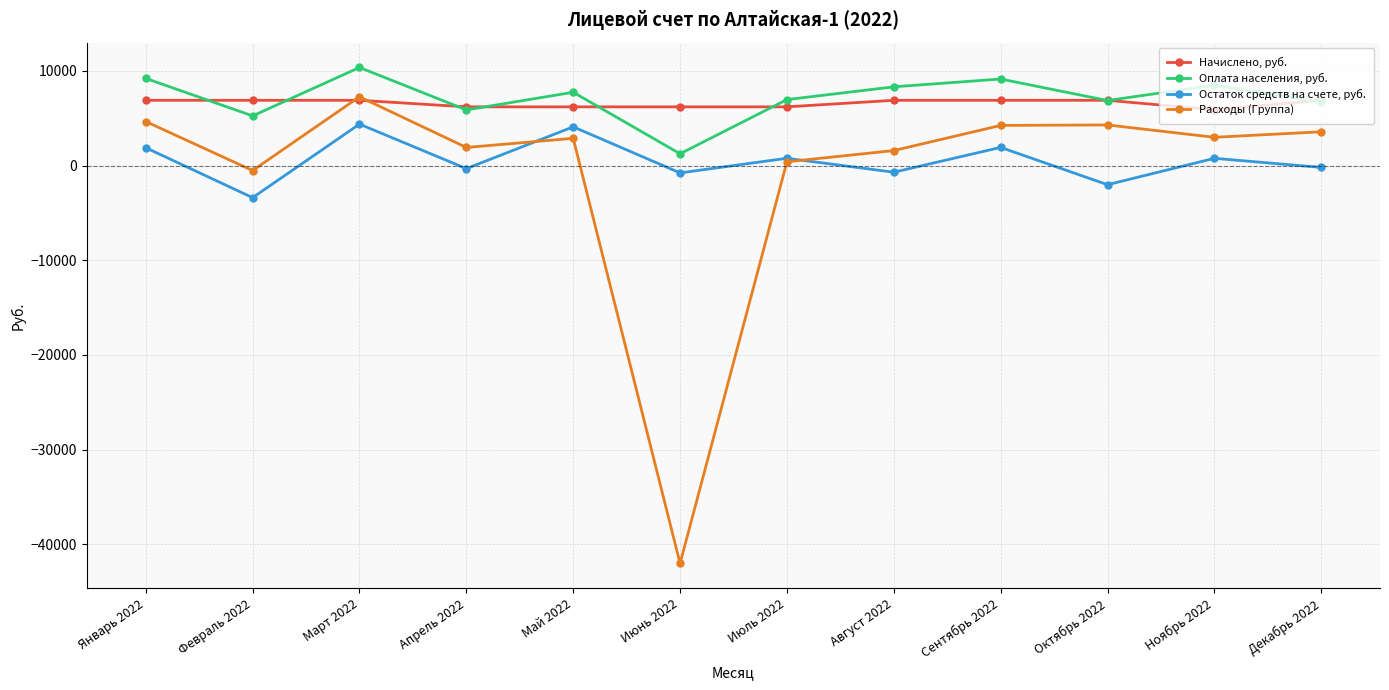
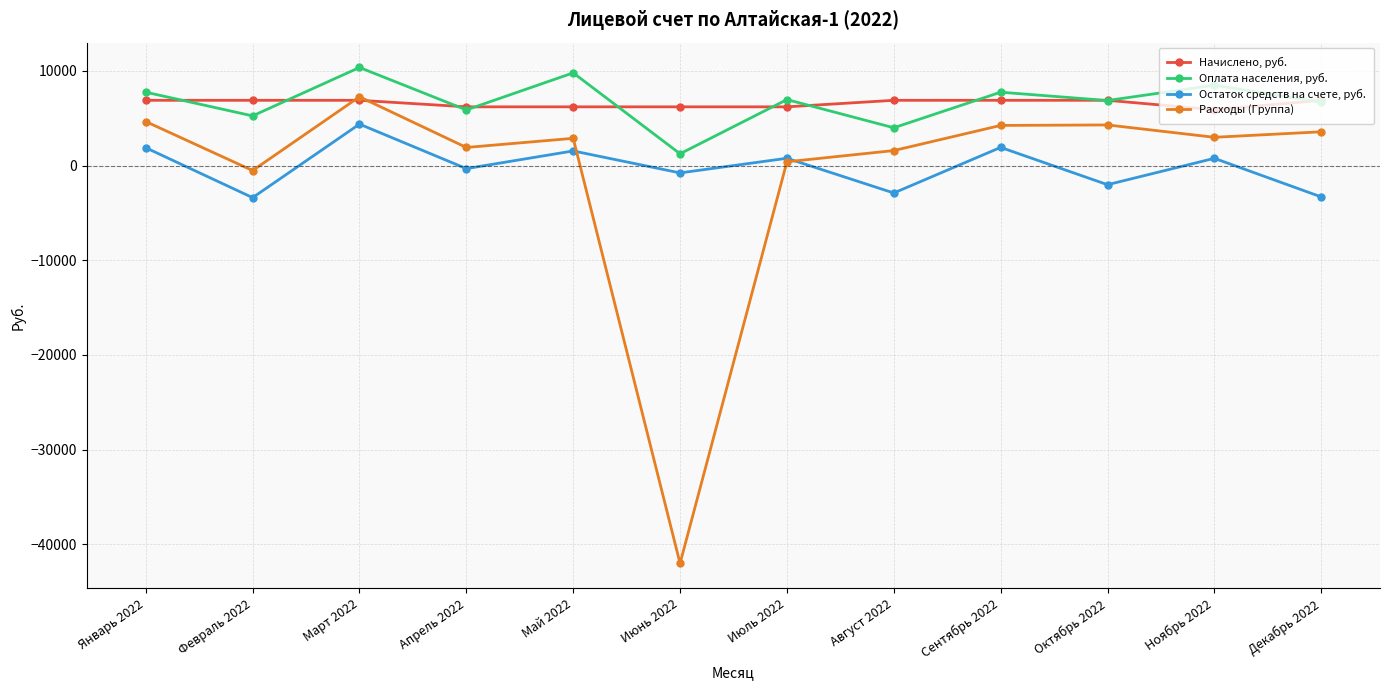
Оплата населения, руб., Январь 2022: 9000 -> 8000
Оплата населения, руб., Май 2022: 8000 -> 10000
Остаток средств на счете, руб., Май 2022: 4000 -> 2000
Оплата населения, руб., Август 2022: 8000 -> 4000
Остаток средств на счете, руб., Август 2022: -1000 -> -3000
Оплата населения, руб., Сентябрь 2022: 9000 -> 8000
Остаток средств на счете, руб., Декабрь 2022: 0 -> -3000
